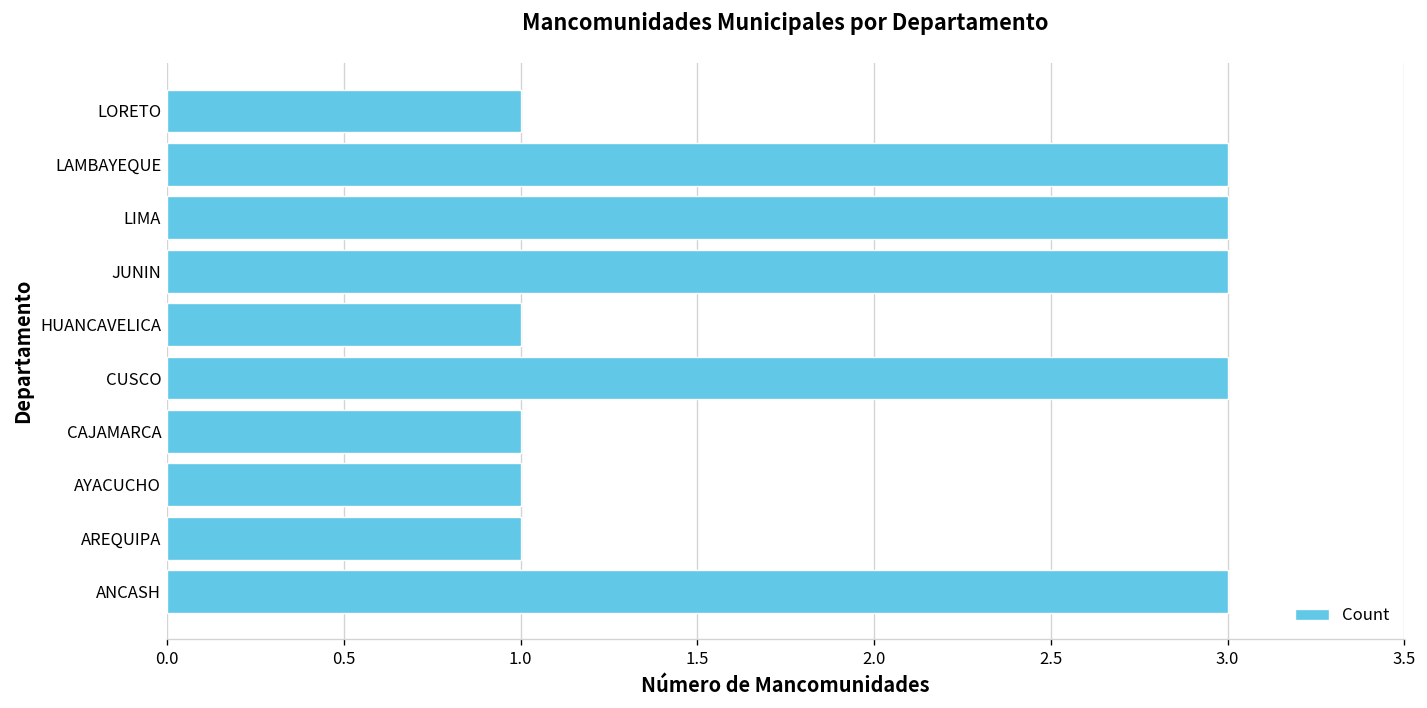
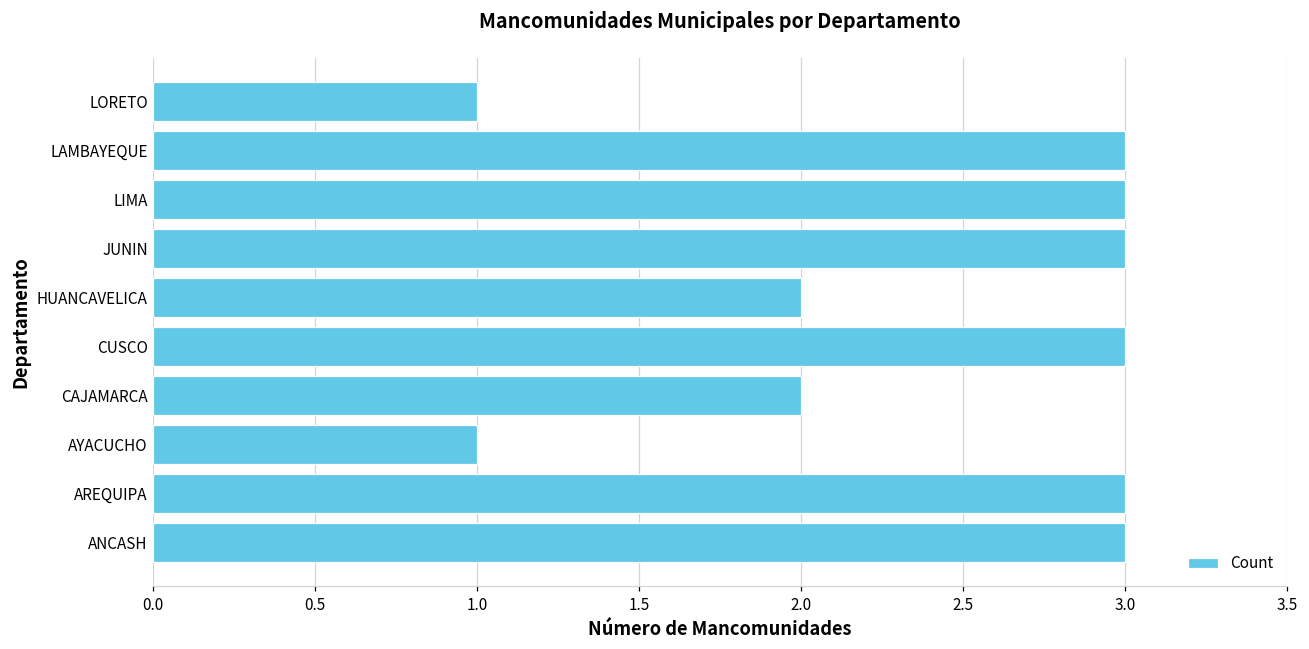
HUANCAVELICA: 1 -> 2
CAJAMARCA: 1 -> 2
AREQUIPA: 1 -> 3
